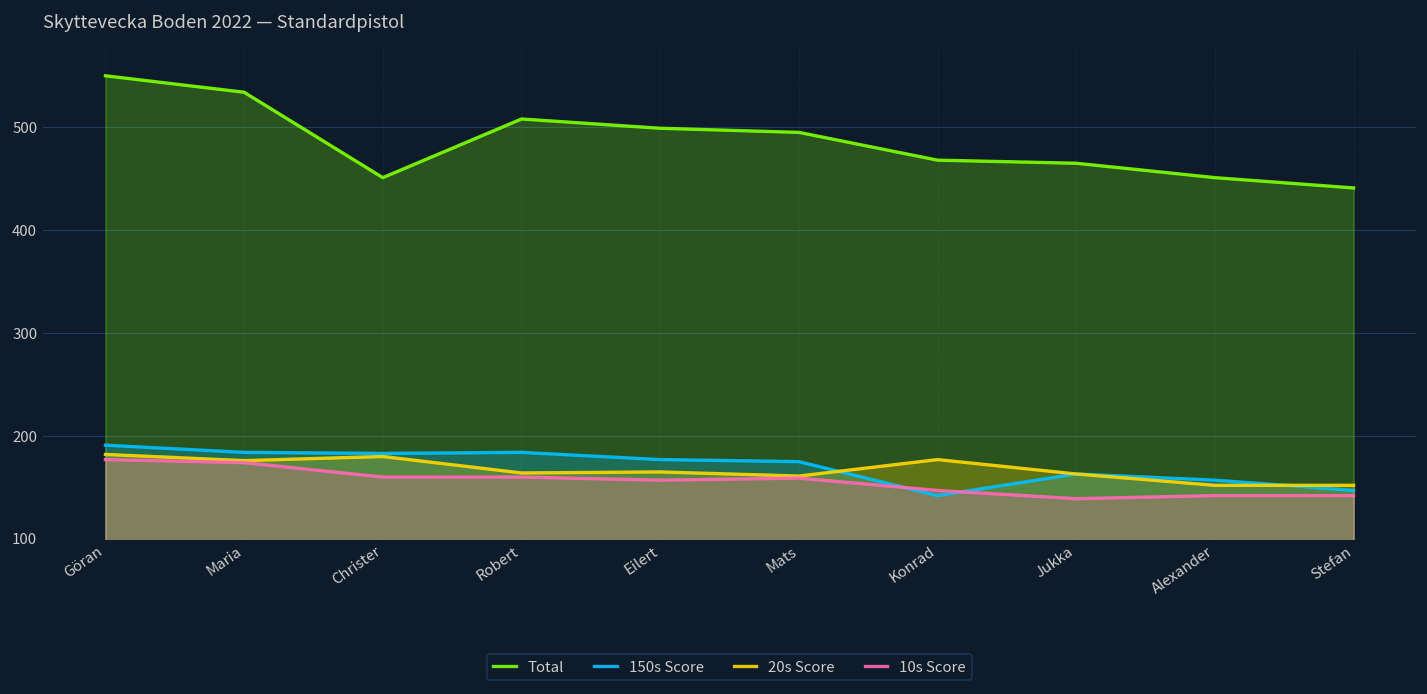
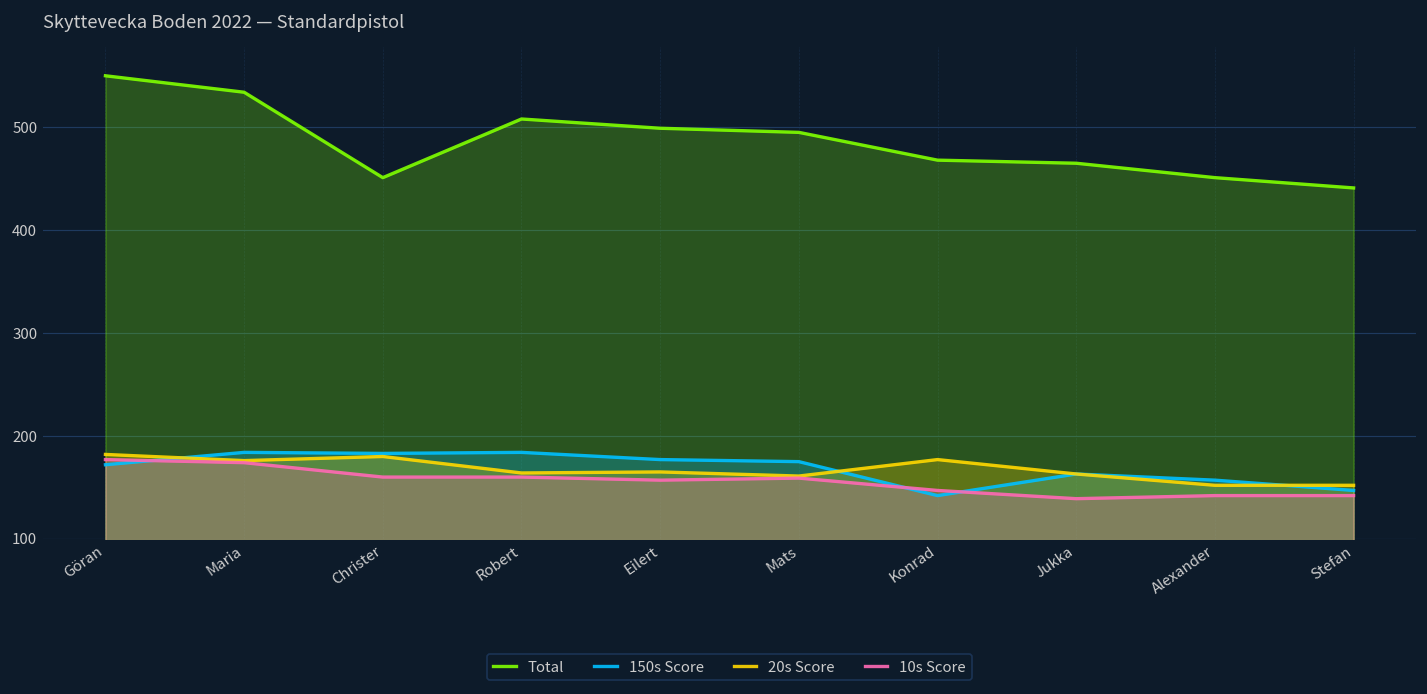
150s Score, Göran: 190 -> 170
